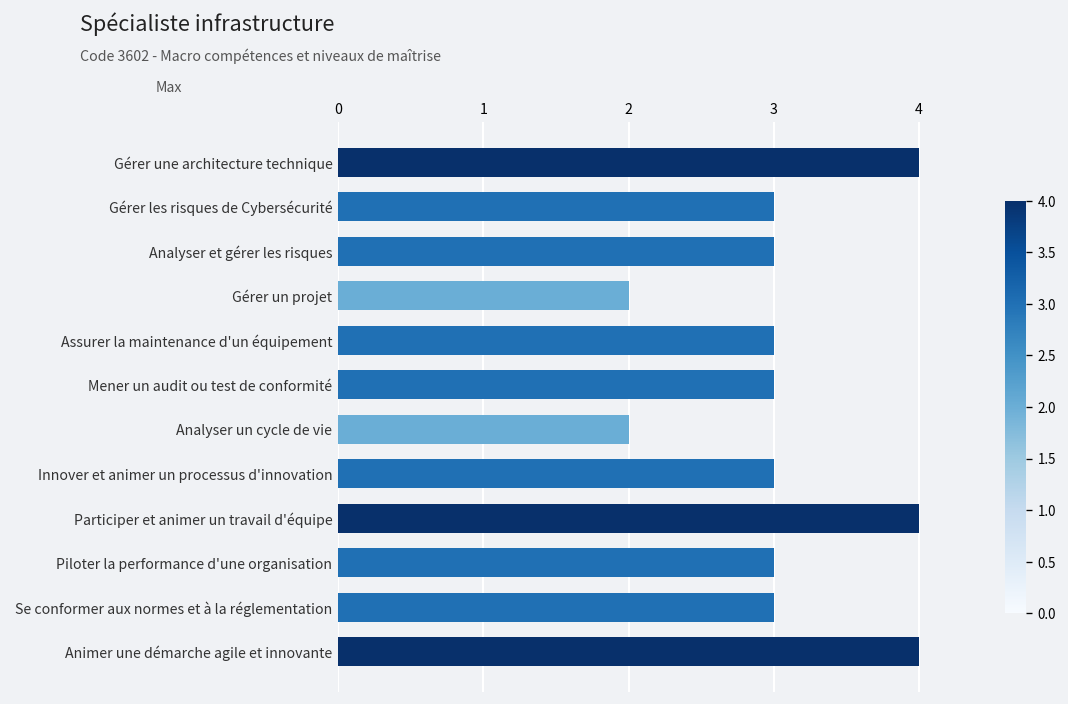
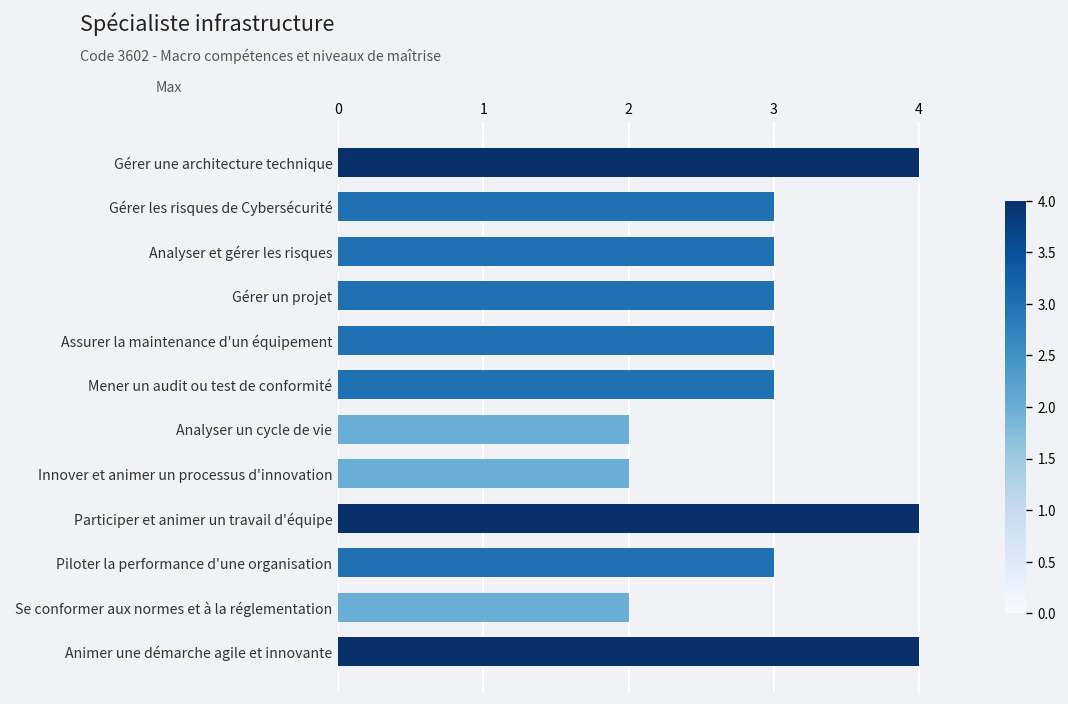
Gérer un projet: 2 -> 3
Innover et animer un processus d'innovation: 3 -> 2
Se conformer aux normes et à la réglementation: 3 -> 2
